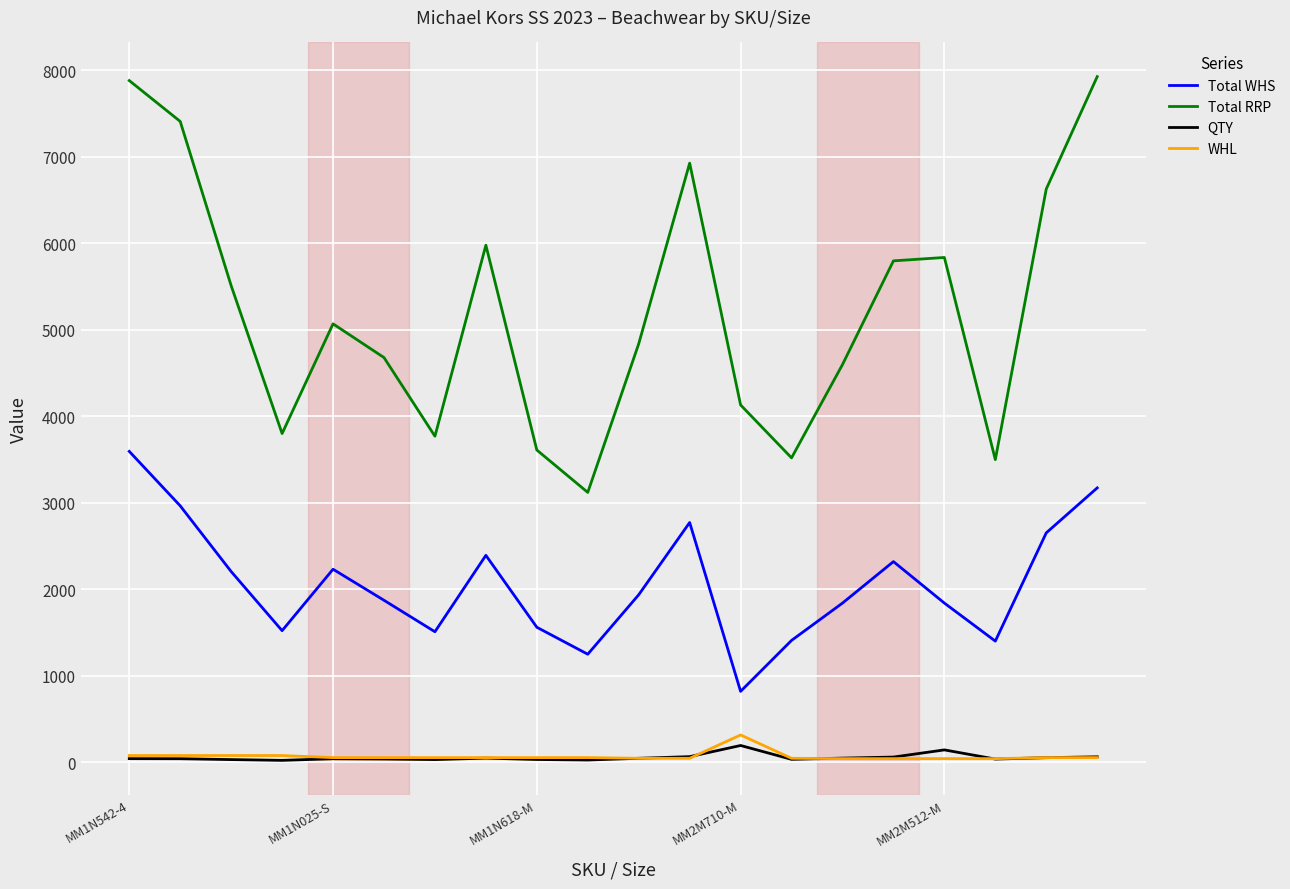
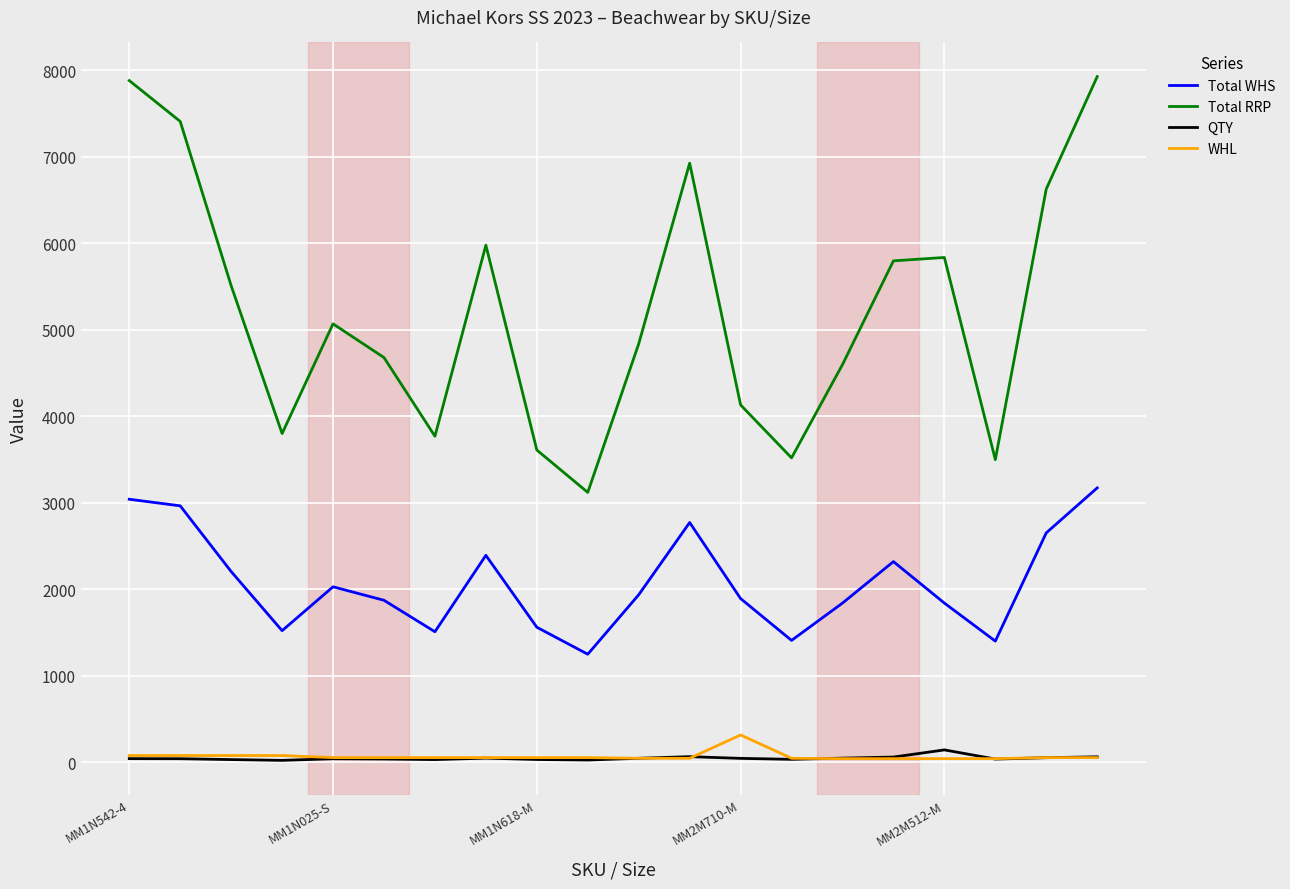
Total WHS, MM1N542-4: 3600 -> 3000
Total WHS, MM1N025-S: 2200 -> 2000
Total WHS, MM2M710-M: 800 -> 1900
QTY, MM2M710-M: 200 -> 0
